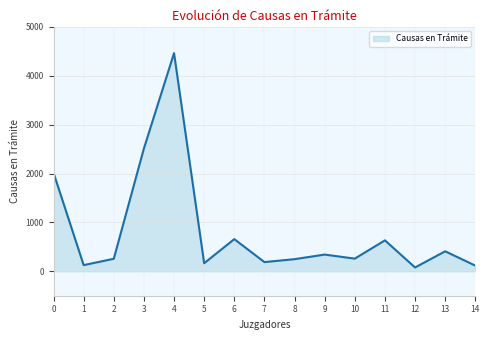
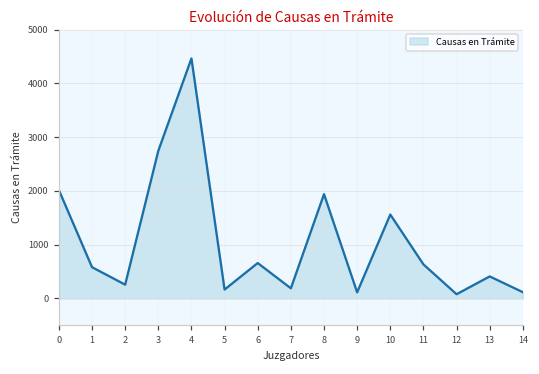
1: 100 -> 600
3: 2500 -> 2700
8: 200 -> 1900
9: 300 -> 100
10: 300 -> 1600
